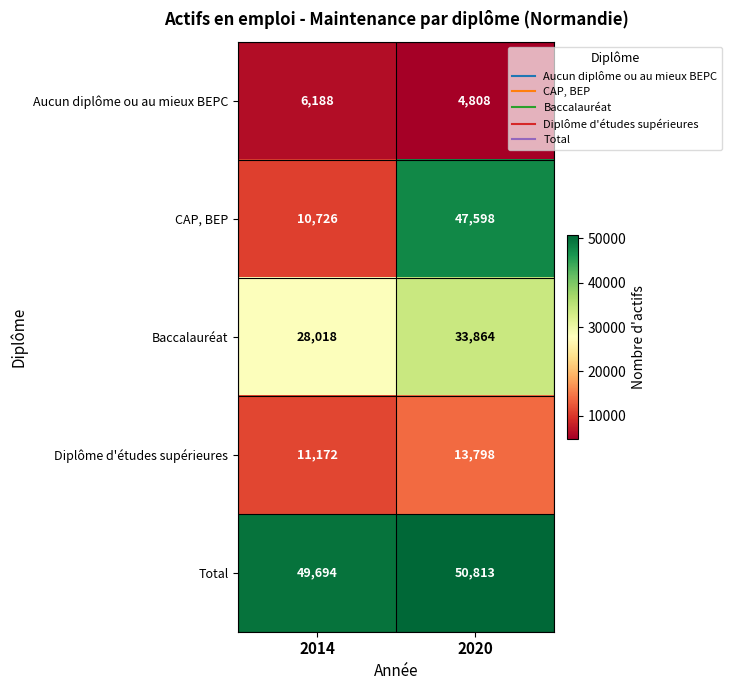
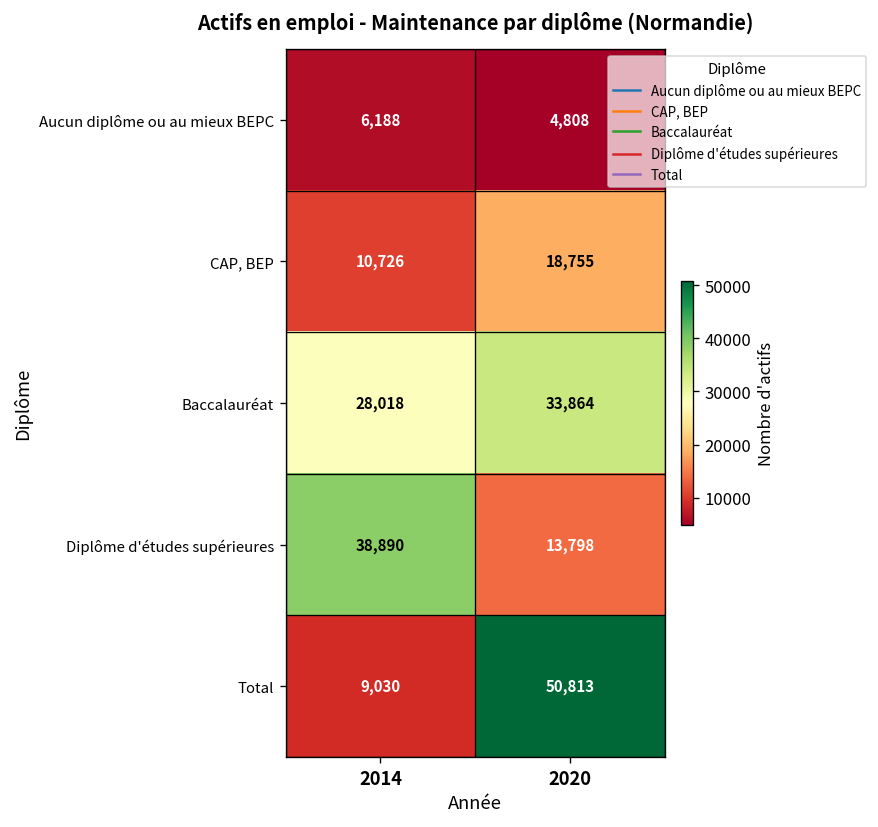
CAP, BEP, 2020: 47,598 -> 18,755
Diplôme d'études supérieures, 2014: 11,172 -> 38,890
Total, 2014: 49,694 -> 9,030
